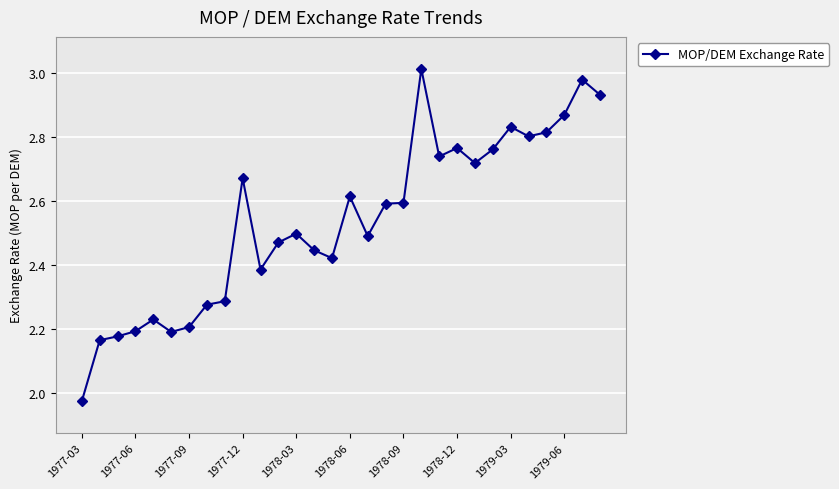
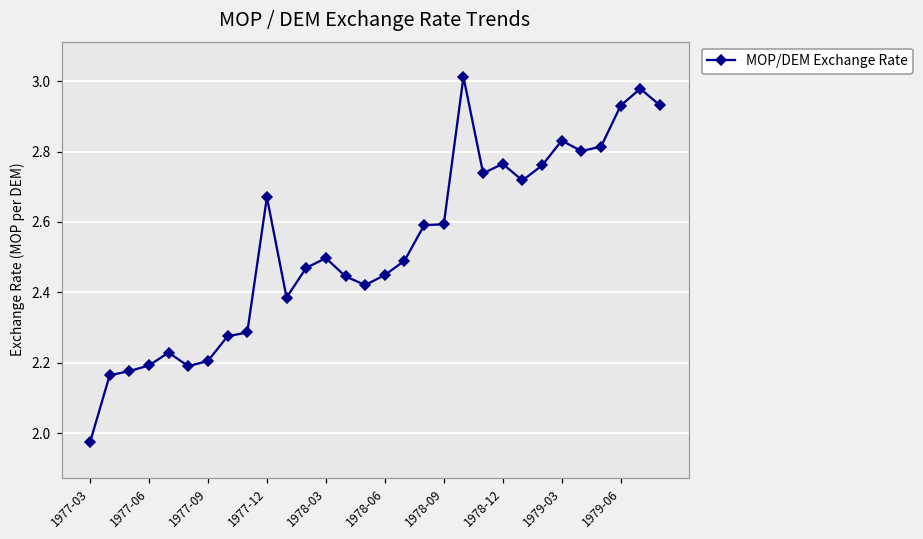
1978-06: 2.61 -> 2.45
1979-06: 2.87 -> 2.93
